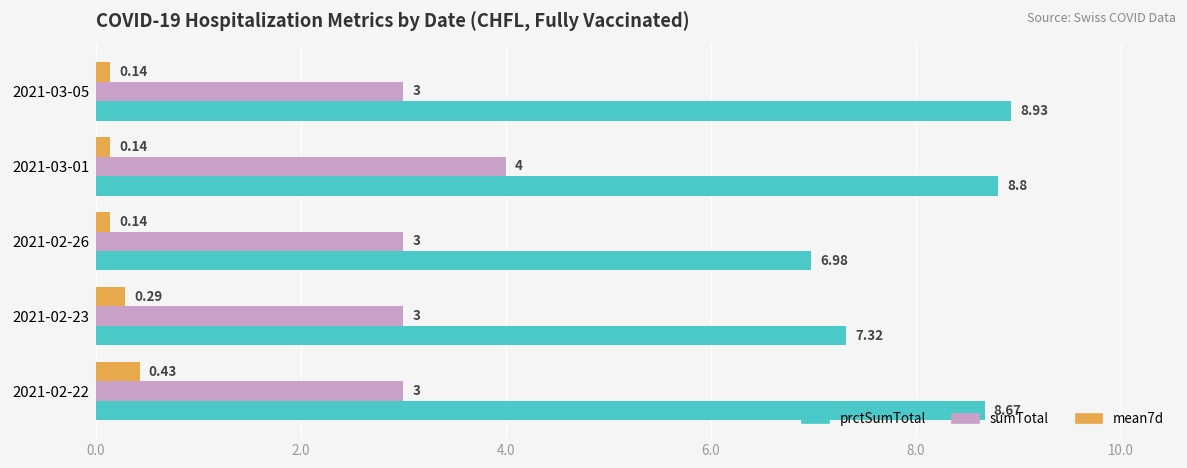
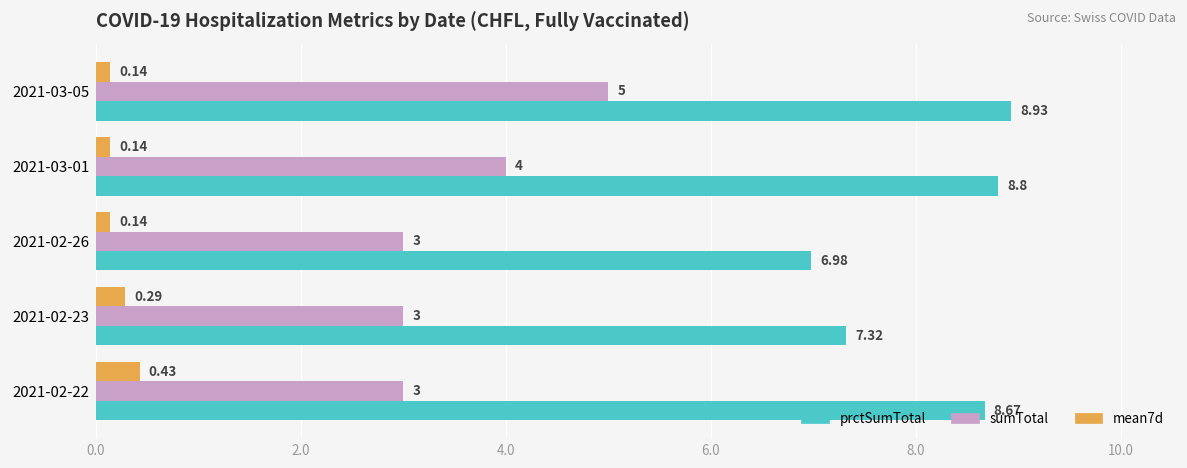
sumTotal, 2021-03-05: 3 -> 5
